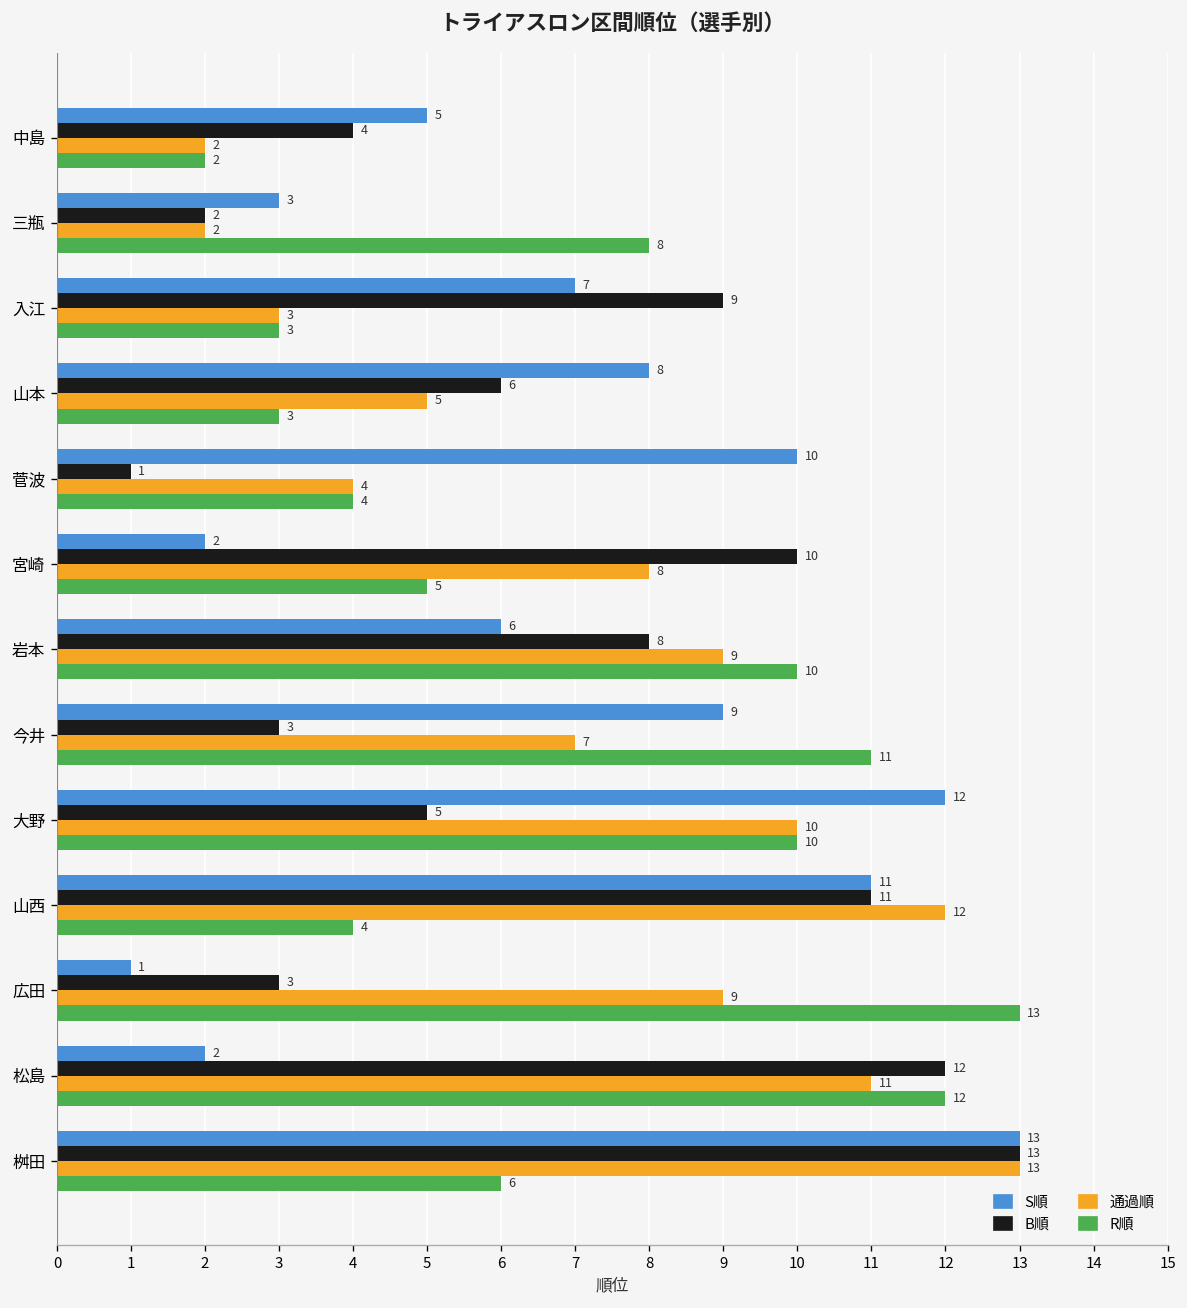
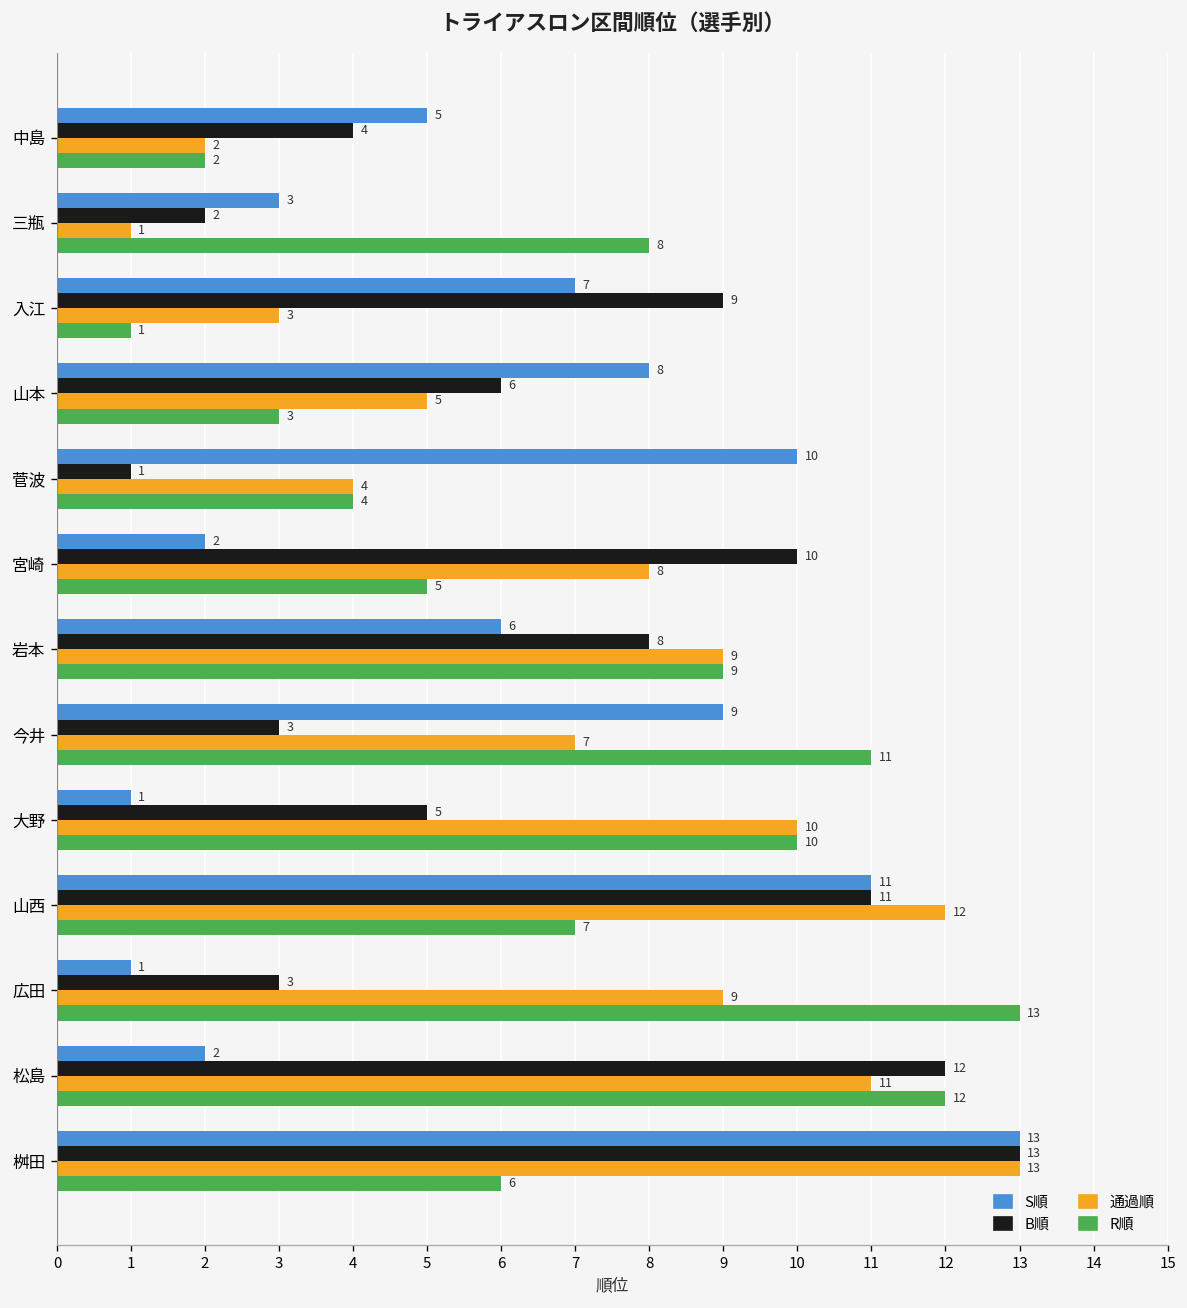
通過順, 三瓶: 2 -> 1
R順, 入江: 3 -> 1
R順, 岩本: 10 -> 9
S順, 大野: 12 -> 1
R順, 山西: 4 -> 7
